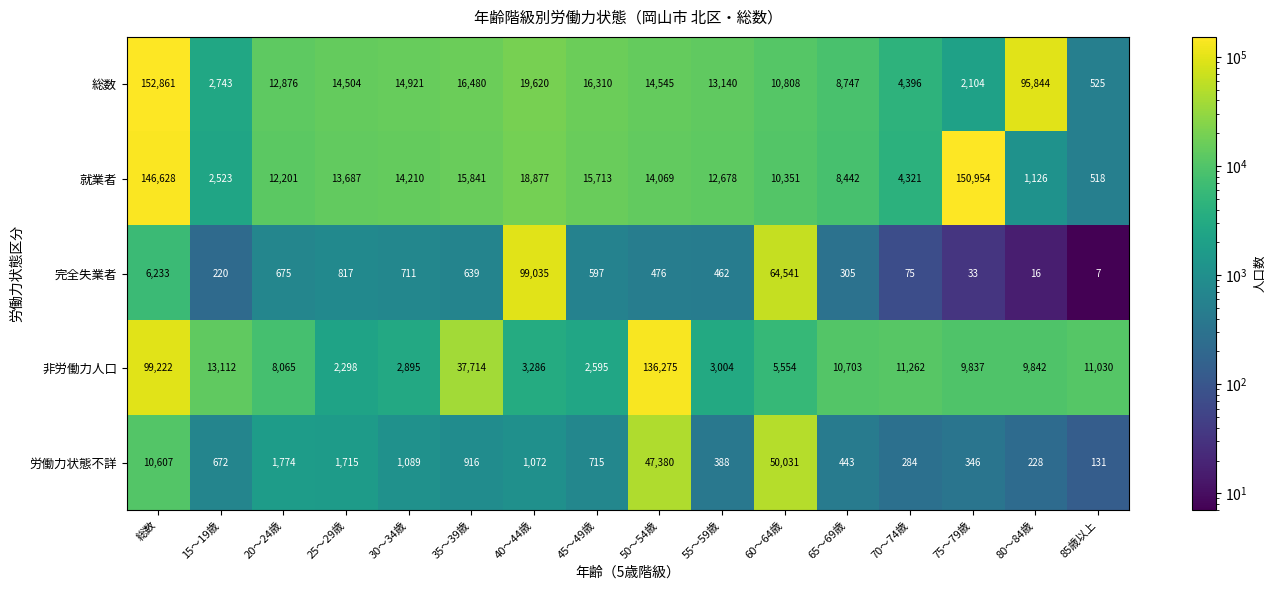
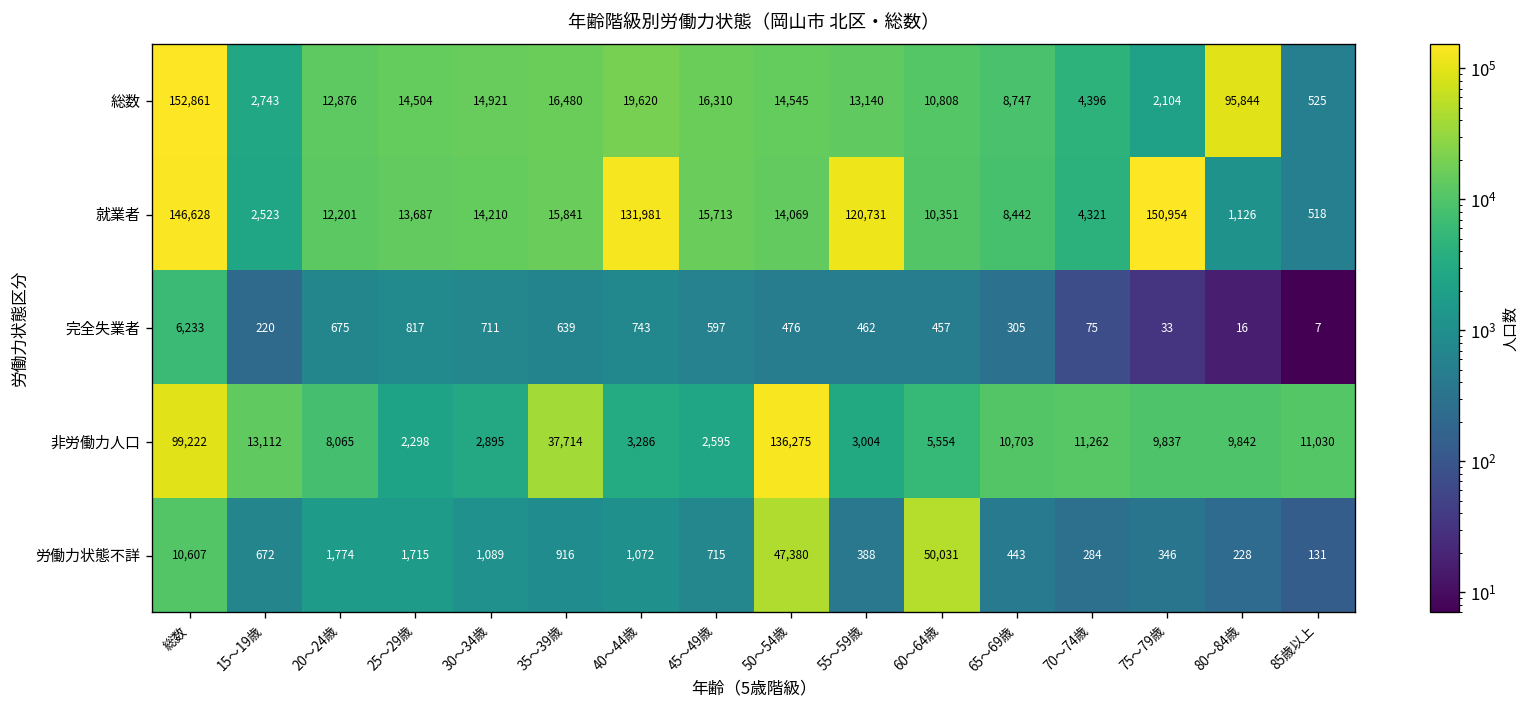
就業者, 40～44歳: 18,877 -> 131,981
就業者, 55～59歳: 12,678 -> 120,731
完全失業者, 40～44歳: 99,035 -> 743
完全失業者, 60～64歳: 64,541 -> 457
